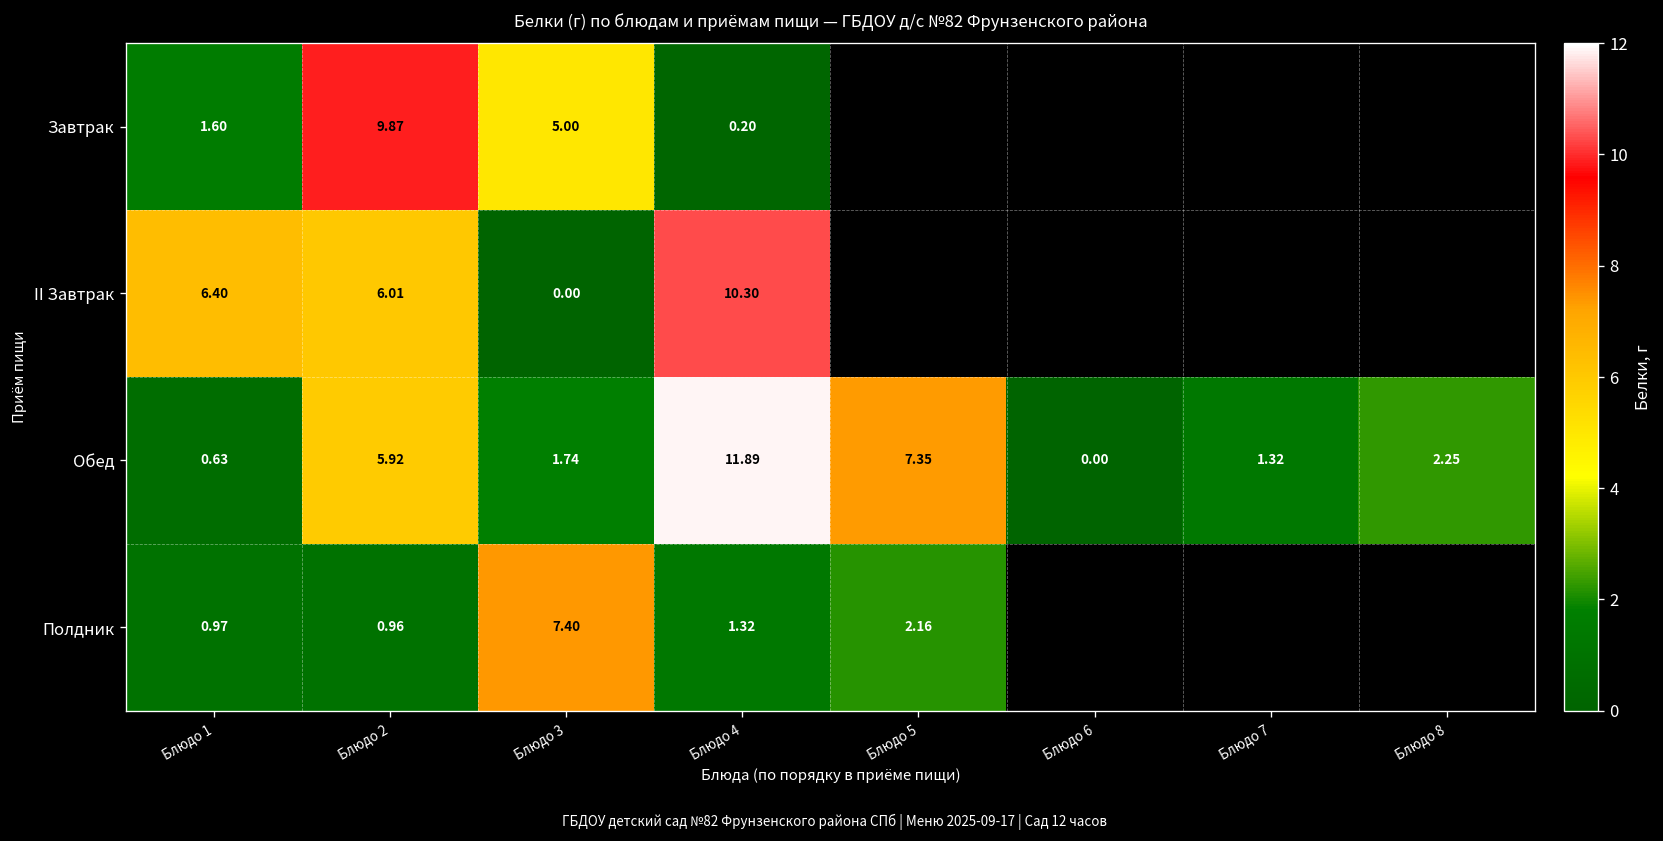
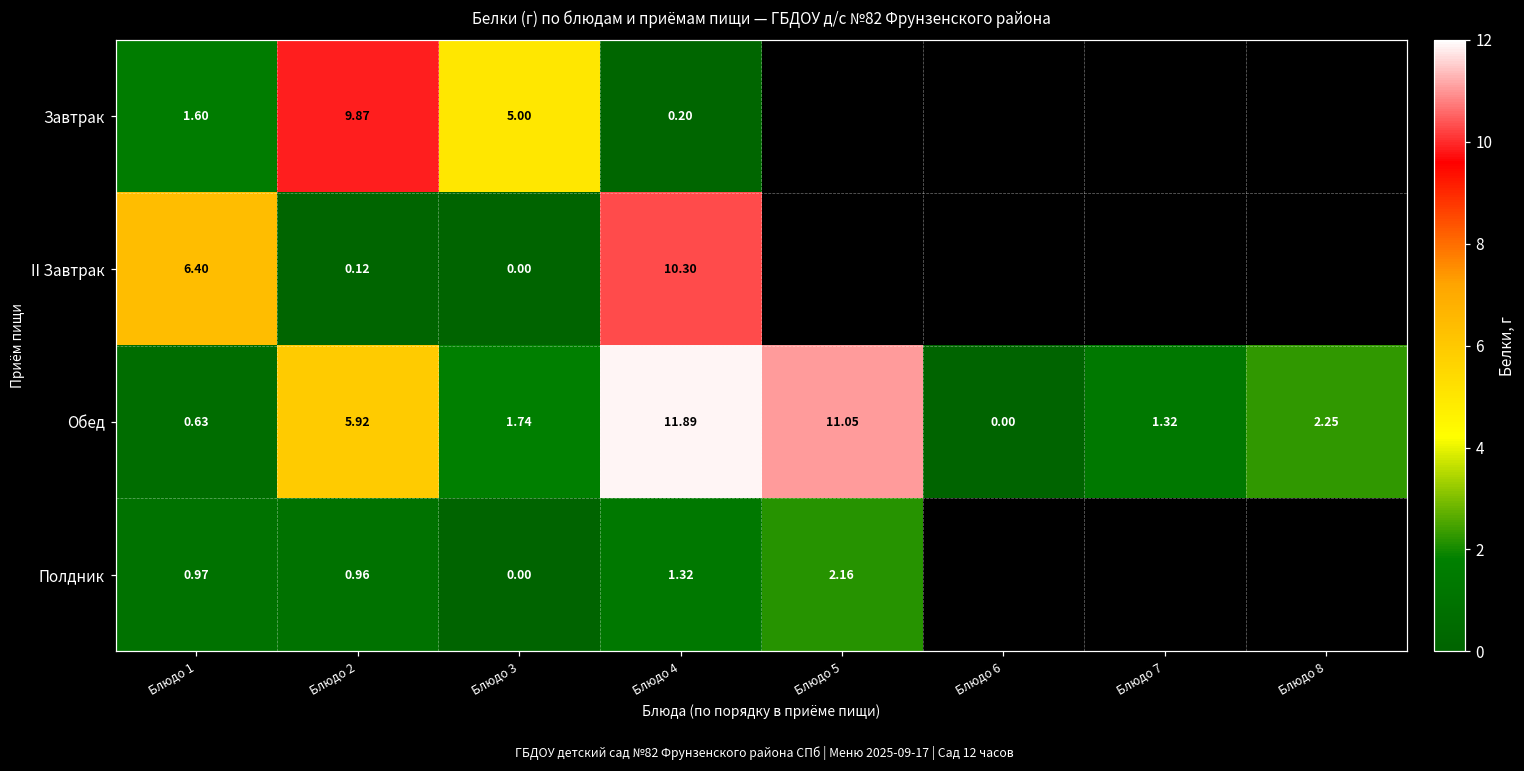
II Завтрак, Блюдо 2: 6.01 -> 0.12
Обед, Блюдо 5: 7.35 -> 11.05
Полдник, Блюдо 3: 7.40 -> 0.00
